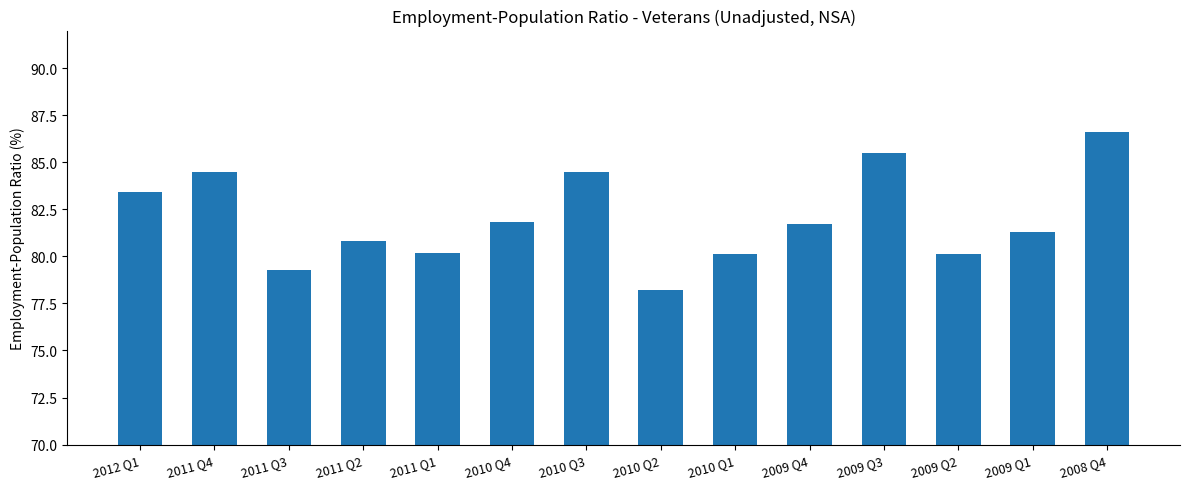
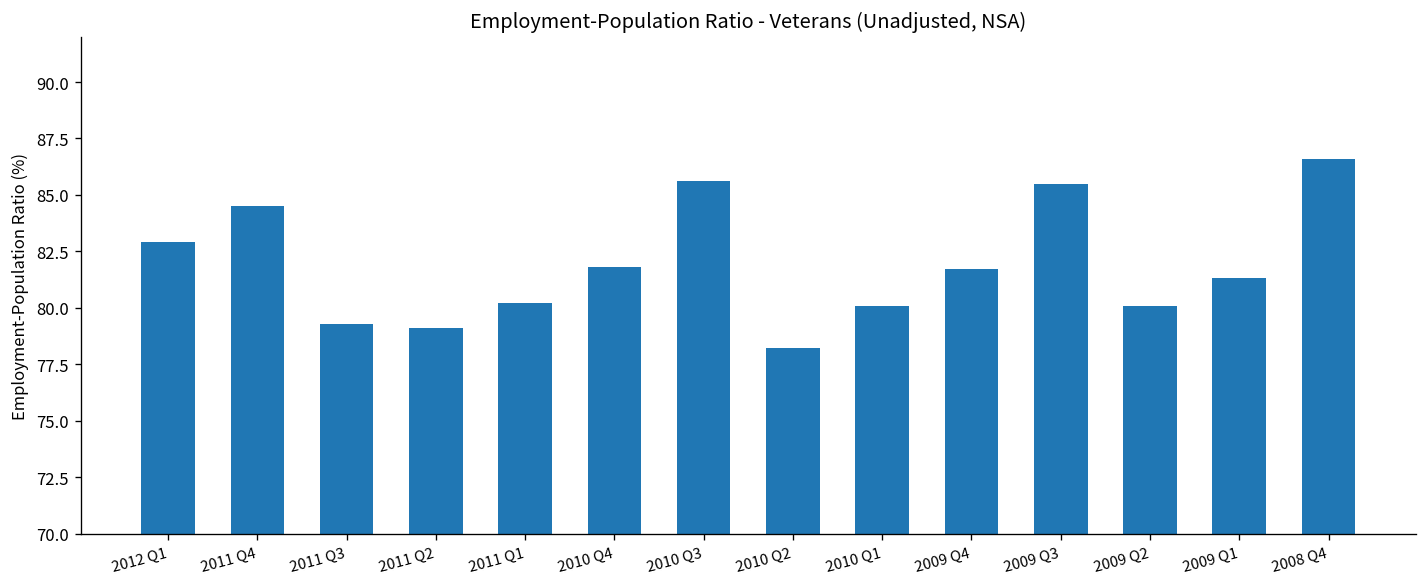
2012 Q1: 83.4 -> 82.9
2011 Q2: 80.8 -> 79.1
2010 Q3: 84.5 -> 85.6
